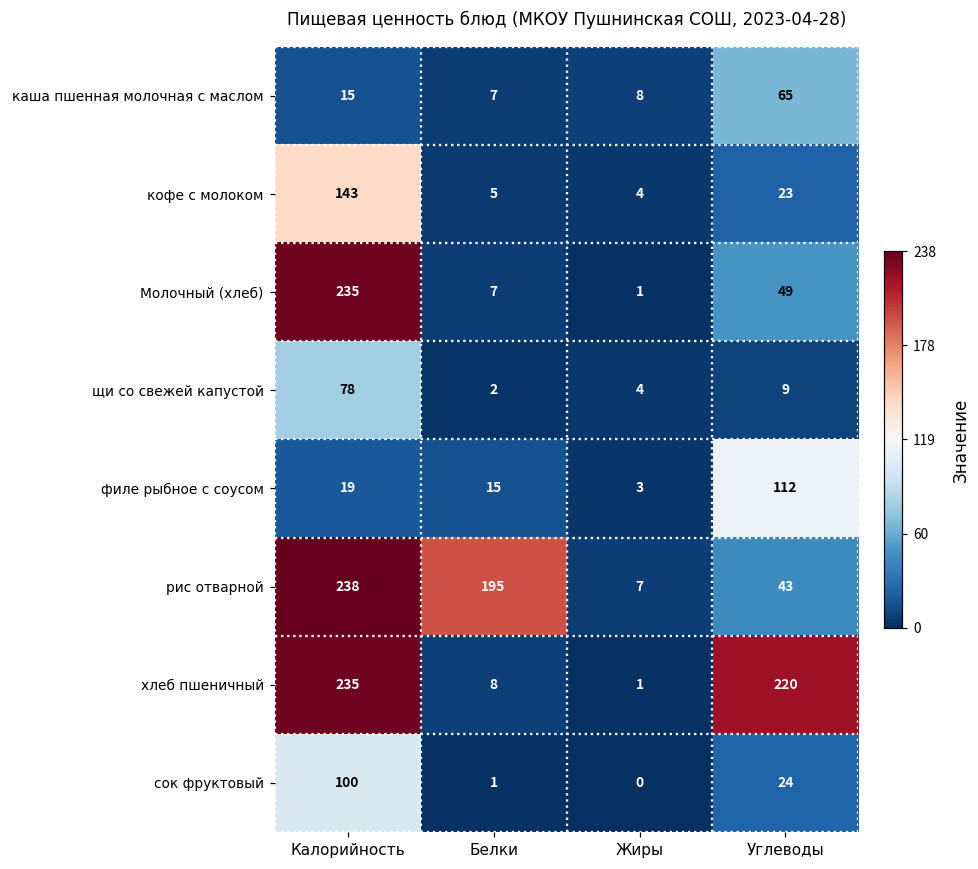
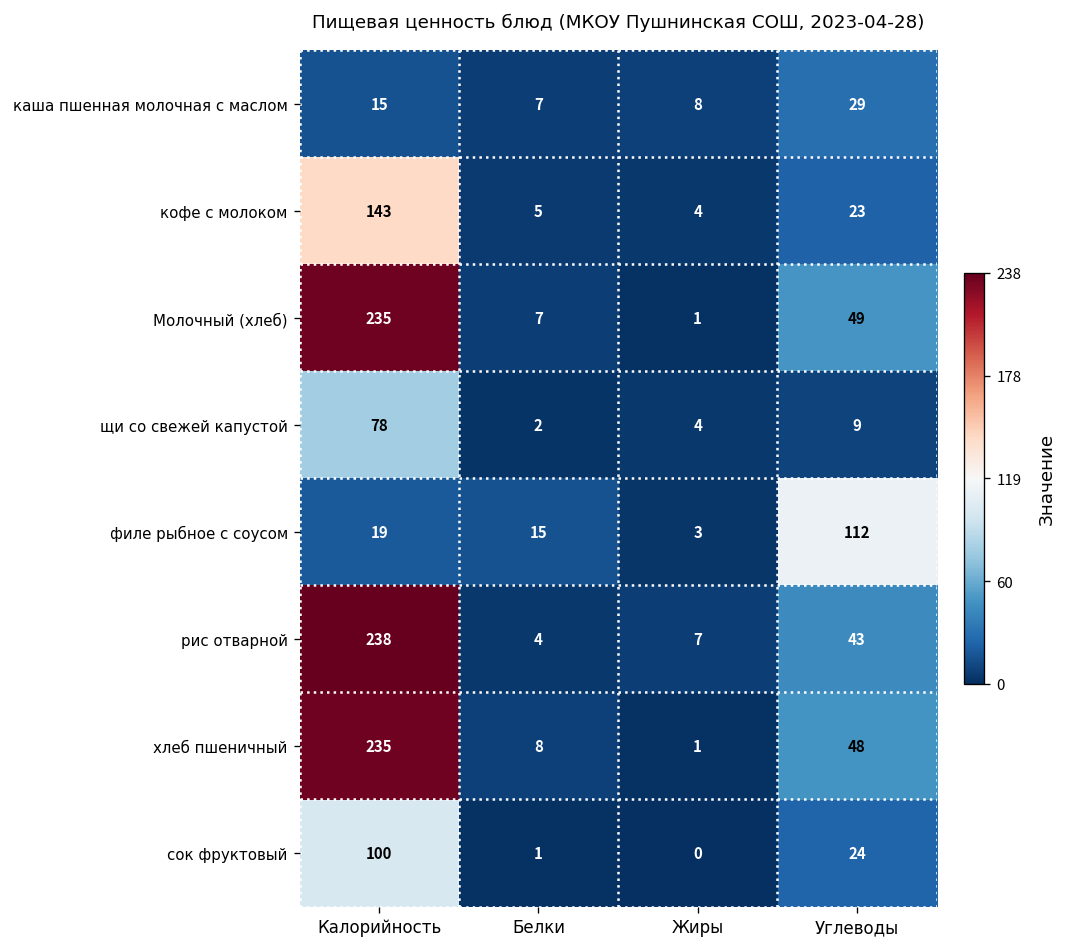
каша пшенная молочная с маслом, Углеводы: 65 -> 29
рис отварной, Белки: 195 -> 4
хлеб пшеничный, Углеводы: 220 -> 48
